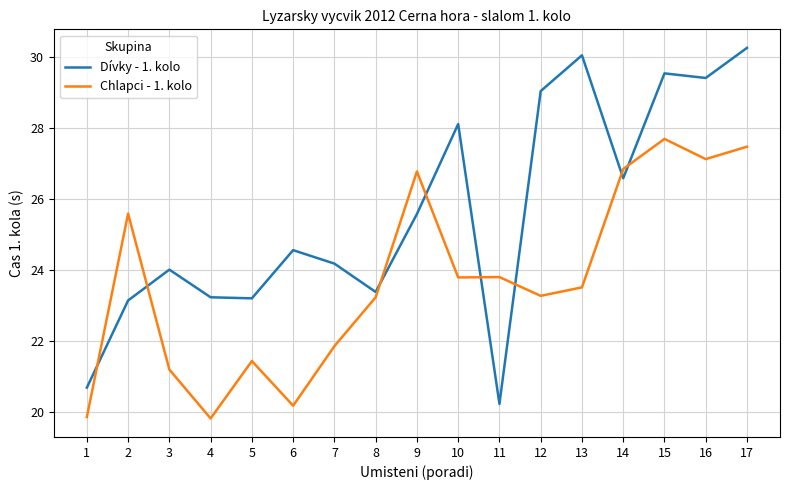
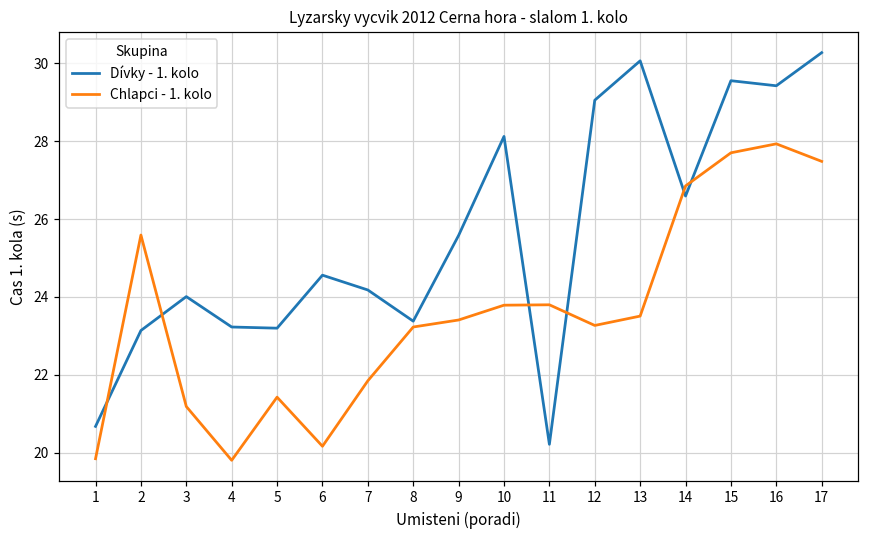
Chlapci - 1. kolo, 9: 26.8 -> 23.4
Chlapci - 1. kolo, 16: 27.1 -> 27.9
